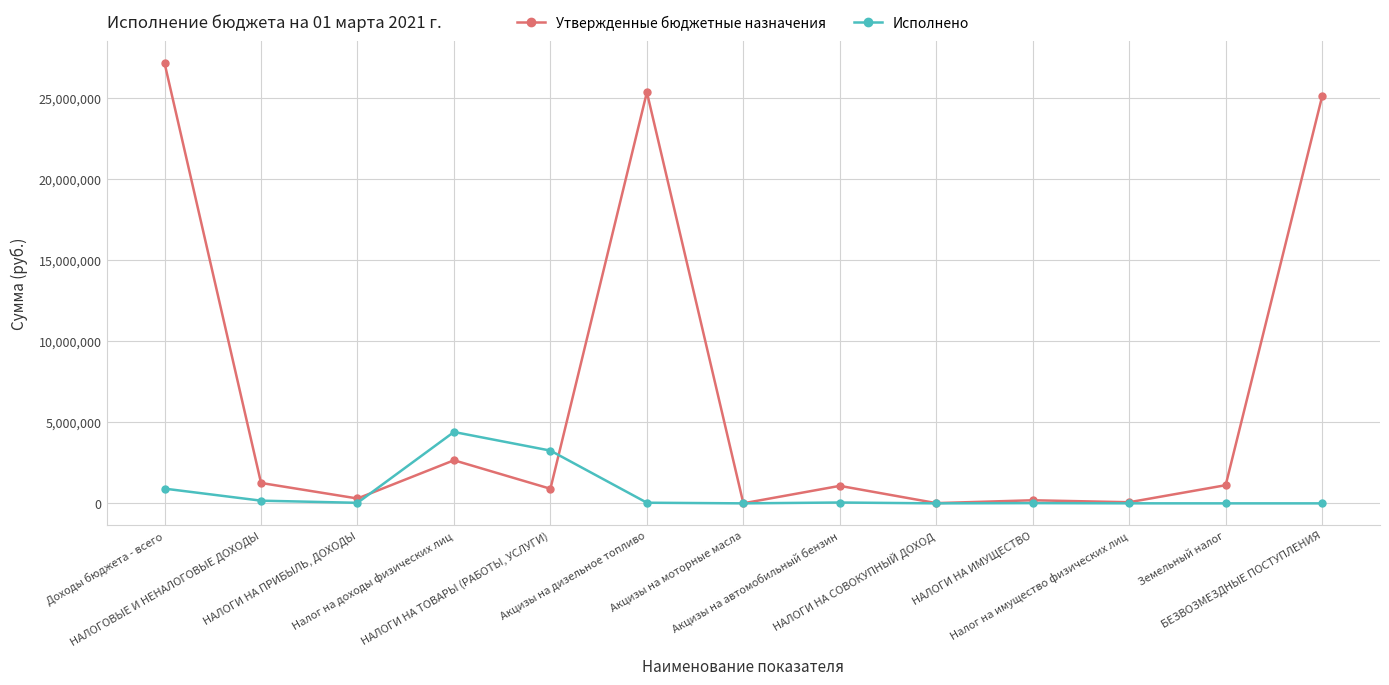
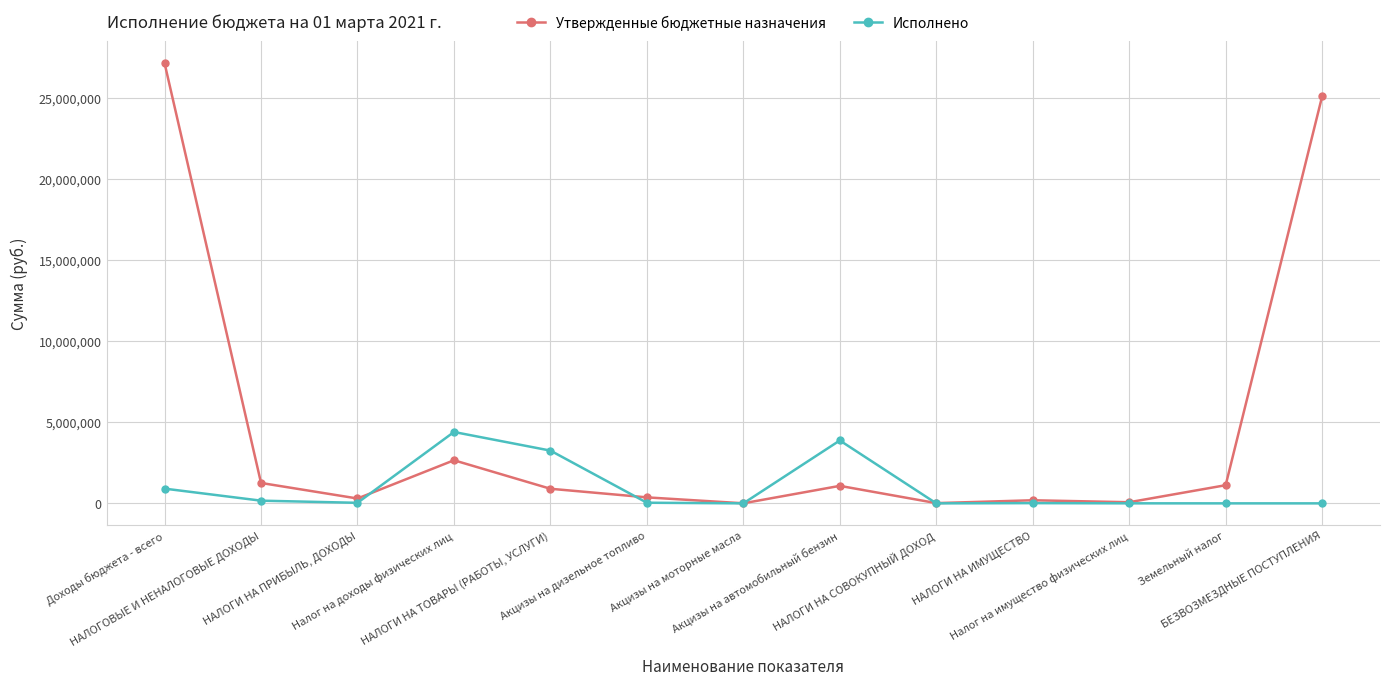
Утвержденные бюджетные назначения, Акцизы на дизельное топливо: 25,400,000 -> 400,000
Исполнено, Акцизы на автомобильный бензин: 100,000 -> 3,900,000
